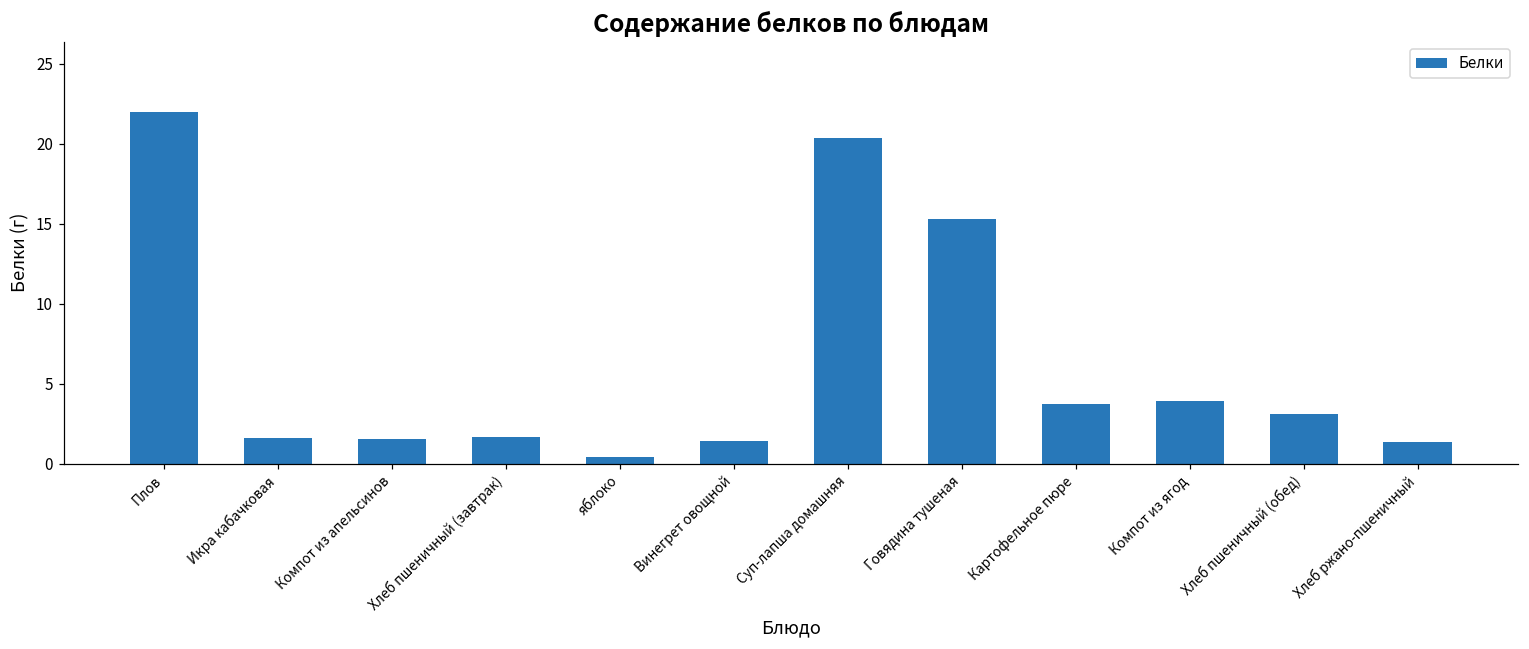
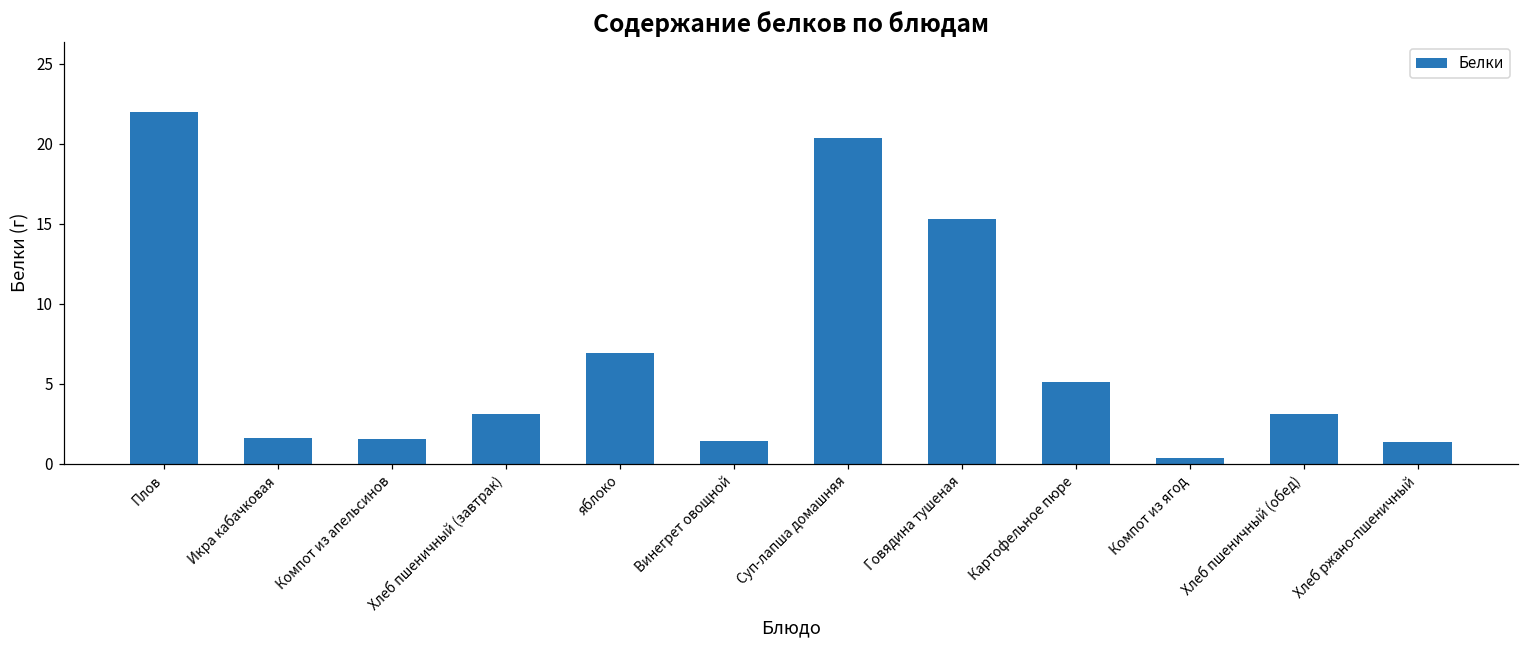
Хлеб пшеничный (завтрак): 1.7 -> 3.1
яблоко: 0.4 -> 6.9
Картофельное пюре: 3.7 -> 5.1
Компот из ягод: 3.9 -> 0.3
